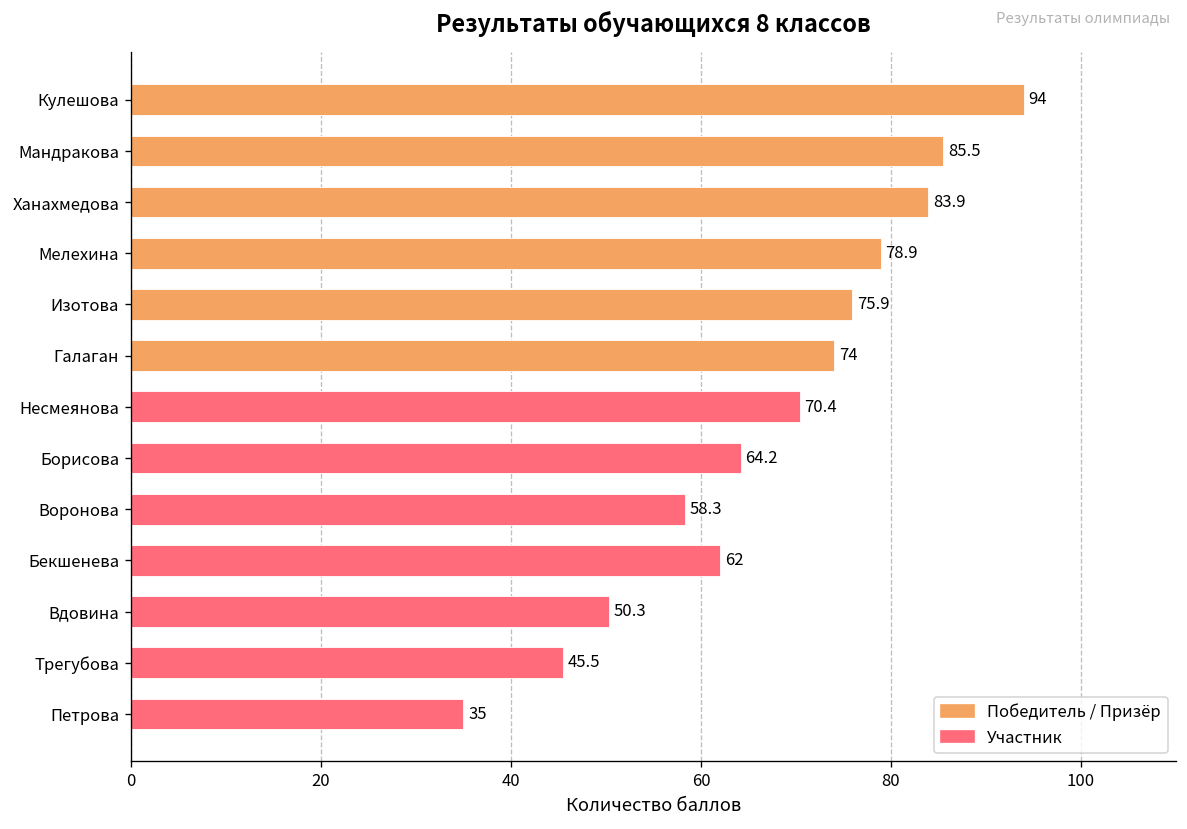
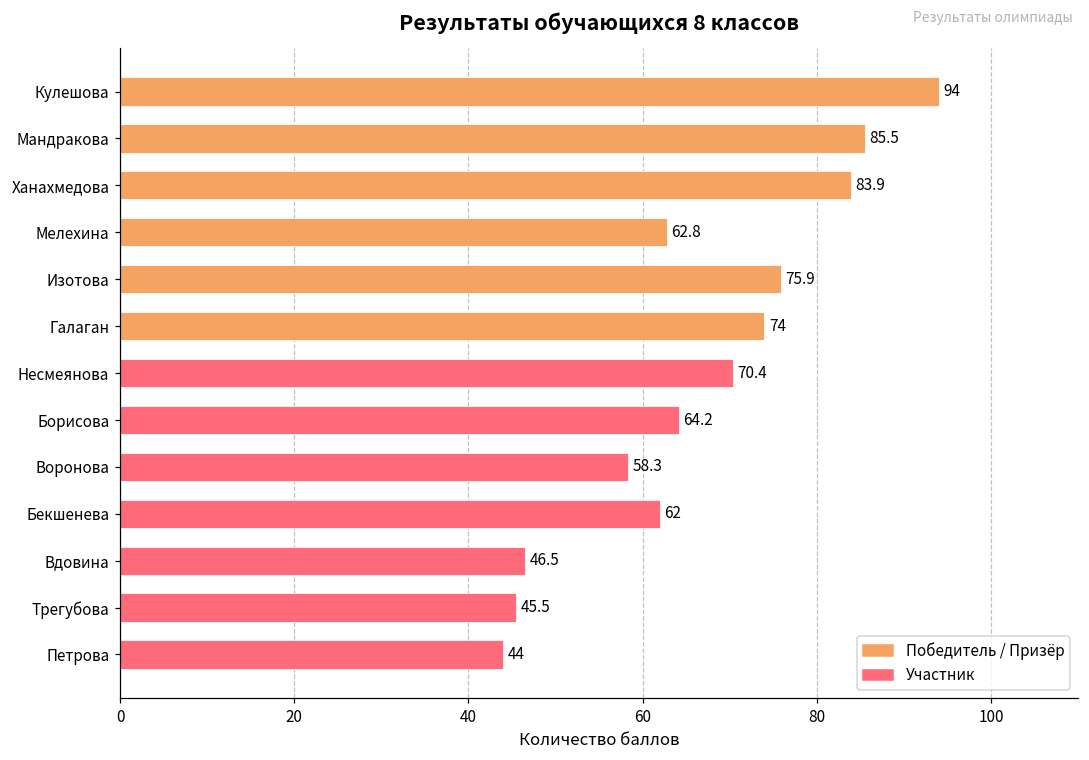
Мелехина: 78.9 -> 62.8
Вдовина: 50.3 -> 46.5
Петрова: 35 -> 44
